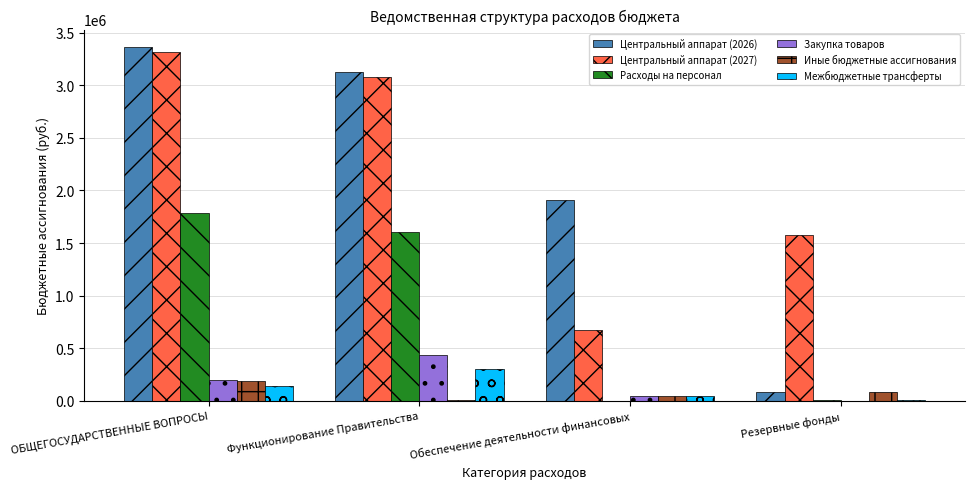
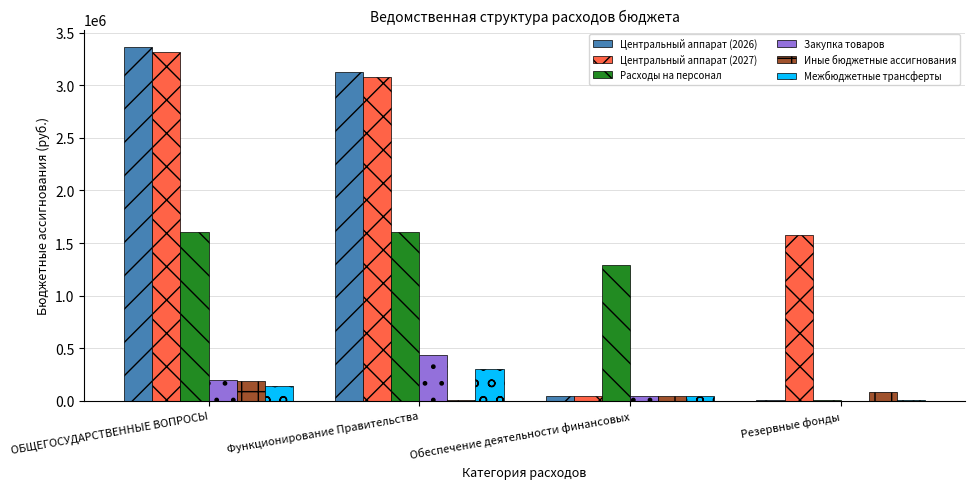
Расходы на персонал, ОБЩЕГОСУДАРСТВЕННЫЕ ВОПРОСЫ: 1790000 -> 1600000
Центральный аппарат (2026), Обеспечение деятельности финансовых: 1910000 -> 40000
Центральный аппарат (2027), Обеспечение деятельности финансовых: 680000 -> 40000
Расходы на персонал, Обеспечение деятельности финансовых: 0 -> 1290000
Центральный аппарат (2026), Резервные фонды: 80000 -> 10000
